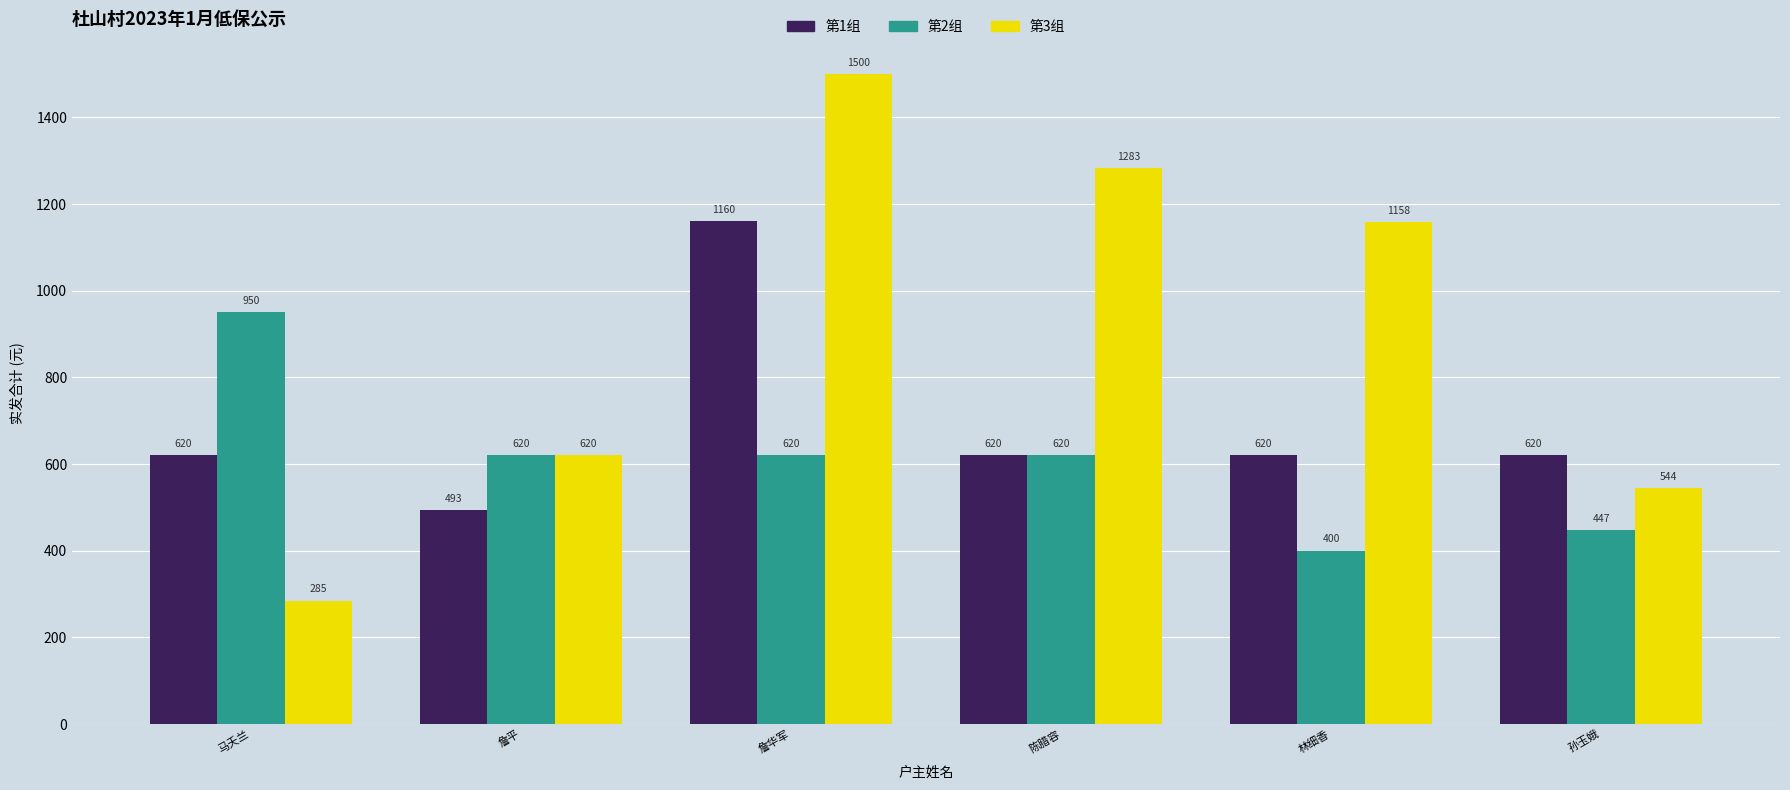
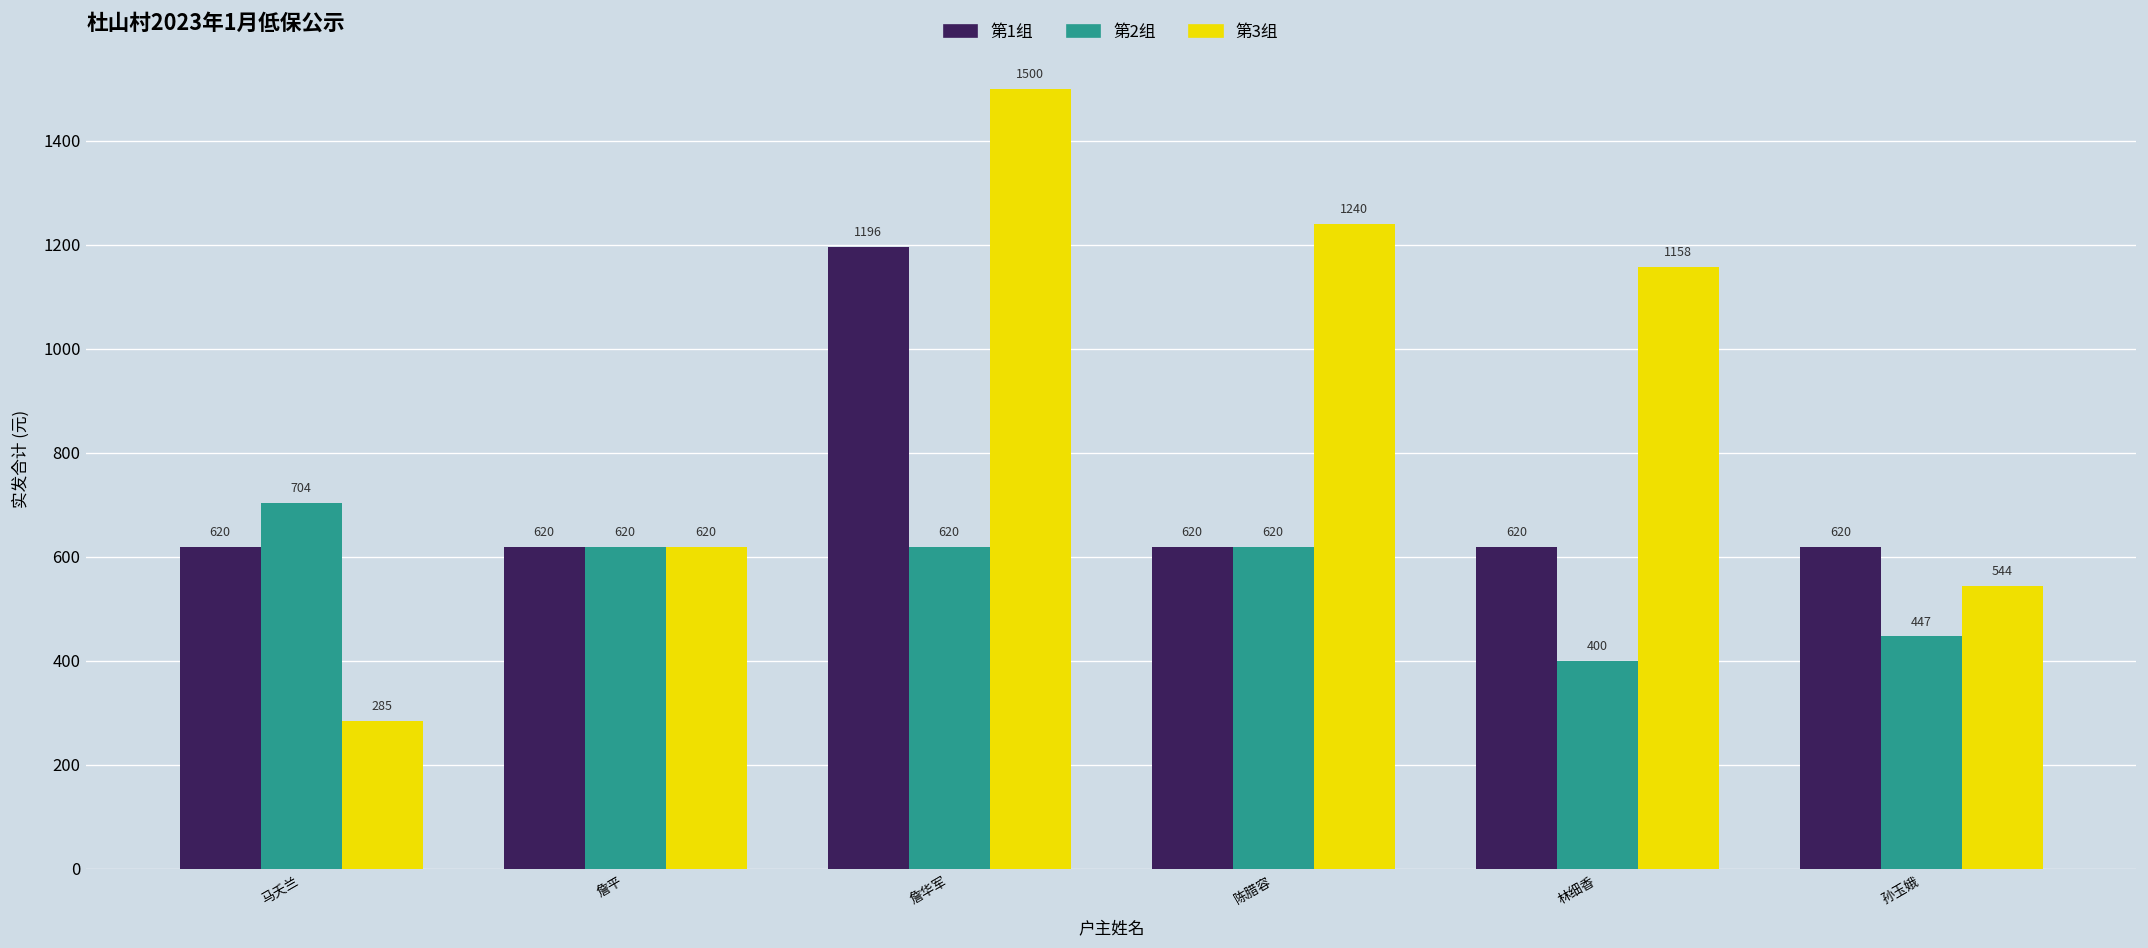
第2组, 马夭兰: 950 -> 704
第1组, 詹平: 493 -> 620
第1组, 詹华军: 1160 -> 1196
第3组, 陈腊容: 1283 -> 1240
